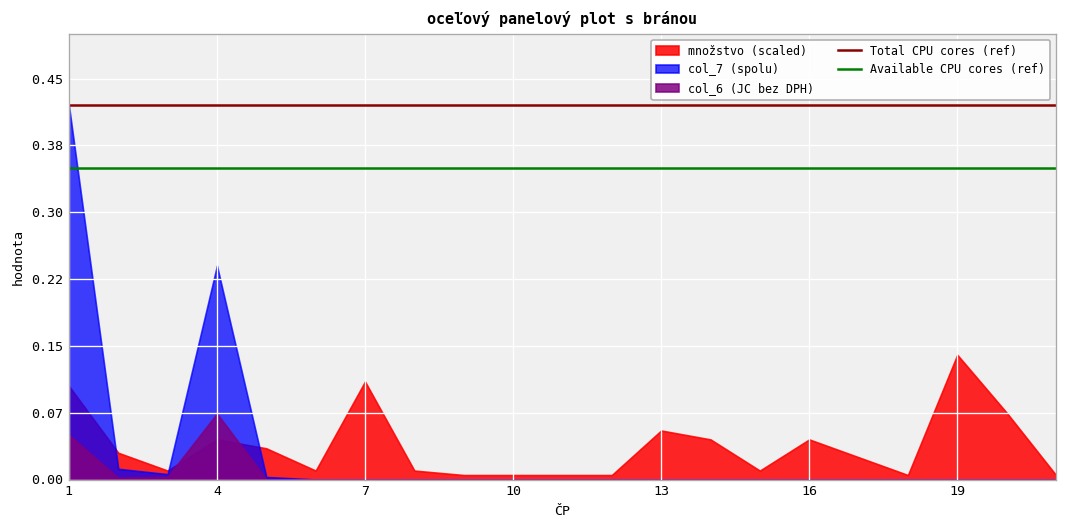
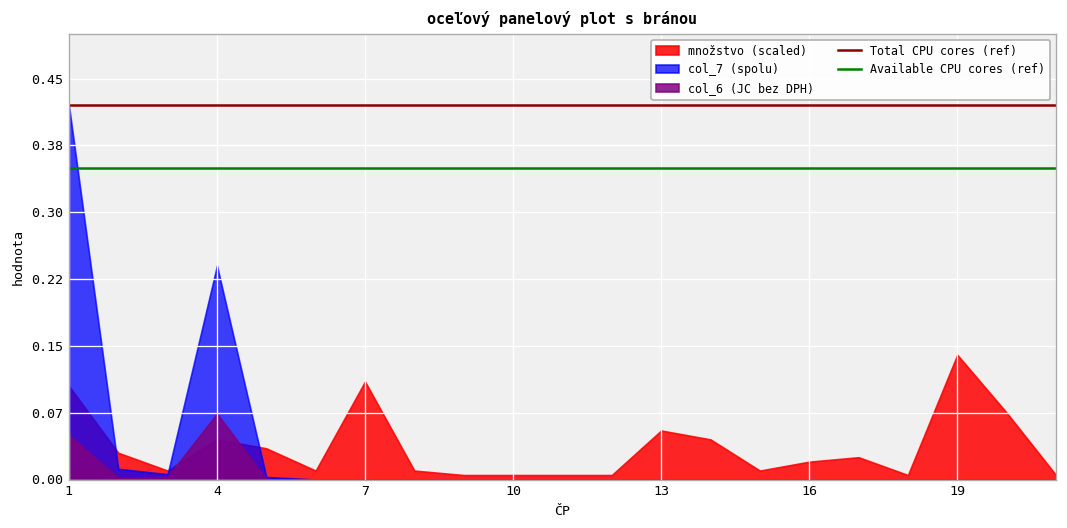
množstvo (scaled), 16: 0.05 -> 0.02
